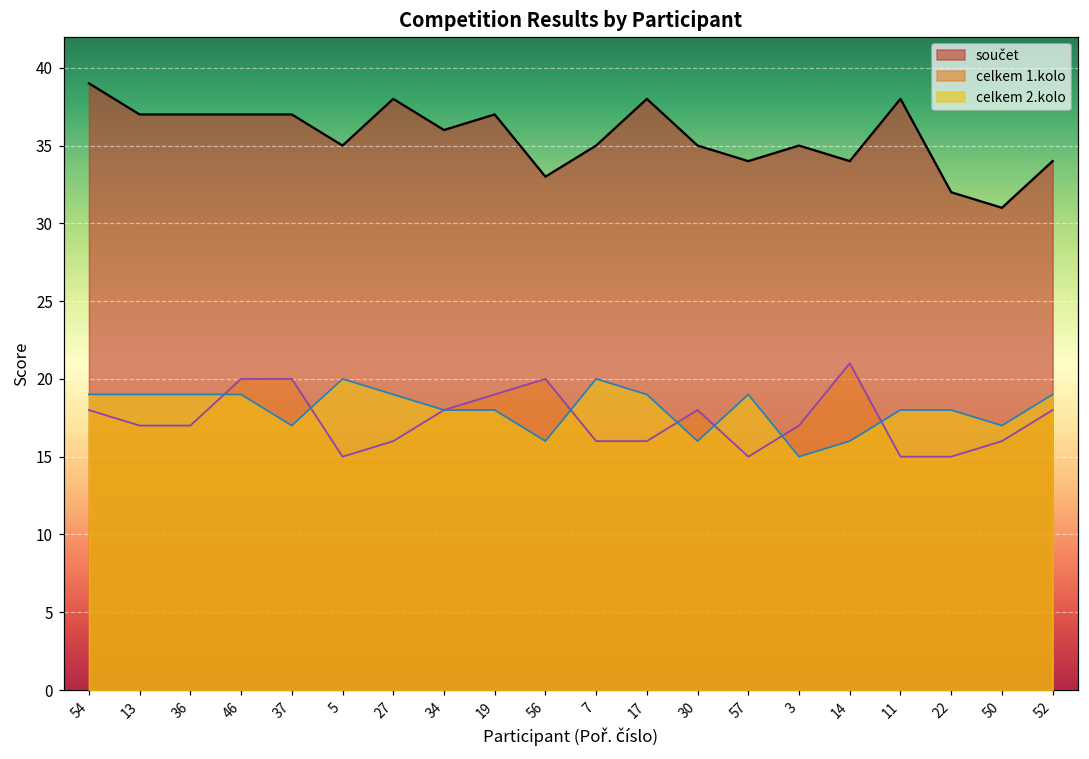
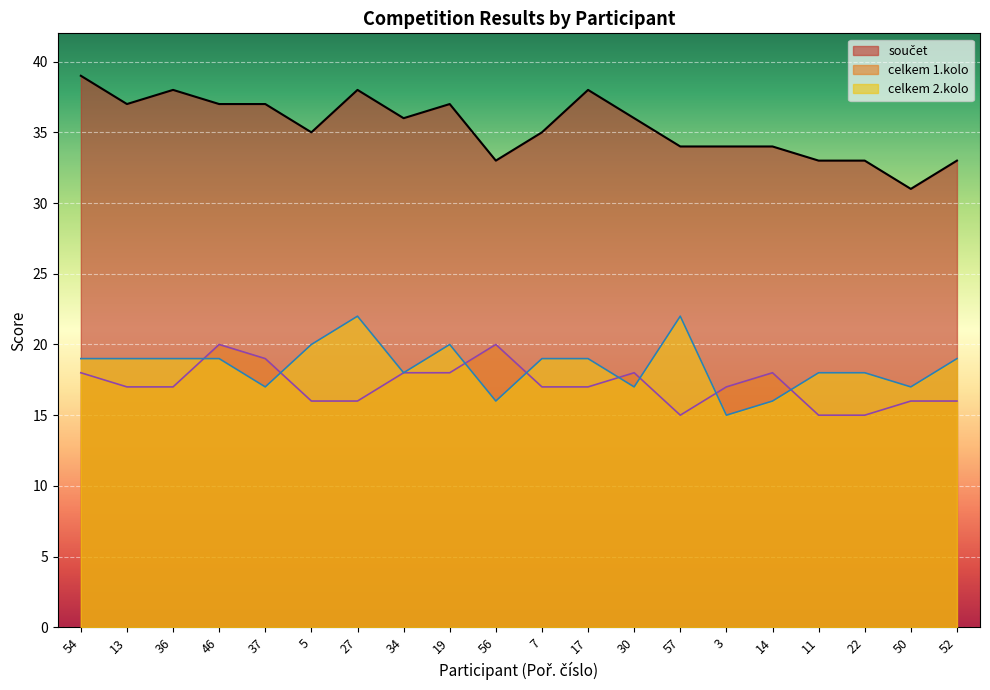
součet, 36: 37 -> 38
celkem 1.kolo, 37: 20 -> 19
celkem 1.kolo, 5: 15 -> 16
celkem 2.kolo, 27: 19 -> 22
celkem 1.kolo, 19: 19 -> 18
celkem 2.kolo, 19: 18 -> 20
celkem 1.kolo, 7: 16 -> 17
celkem 2.kolo, 7: 20 -> 19
celkem 1.kolo, 17: 16 -> 17
součet, 30: 35 -> 36
celkem 2.kolo, 30: 16 -> 17
celkem 2.kolo, 57: 19 -> 22
součet, 3: 35 -> 34
celkem 1.kolo, 14: 21 -> 18
součet, 11: 38 -> 33
součet, 22: 32 -> 33
součet, 52: 34 -> 33
celkem 1.kolo, 52: 18 -> 16
